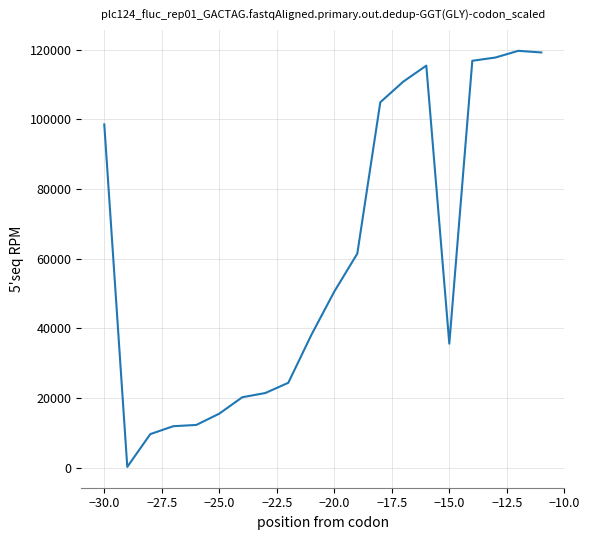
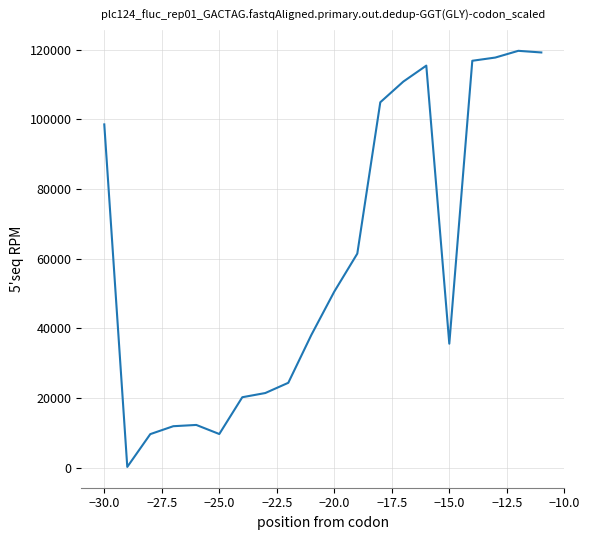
−25.0: 16000 -> 10000
